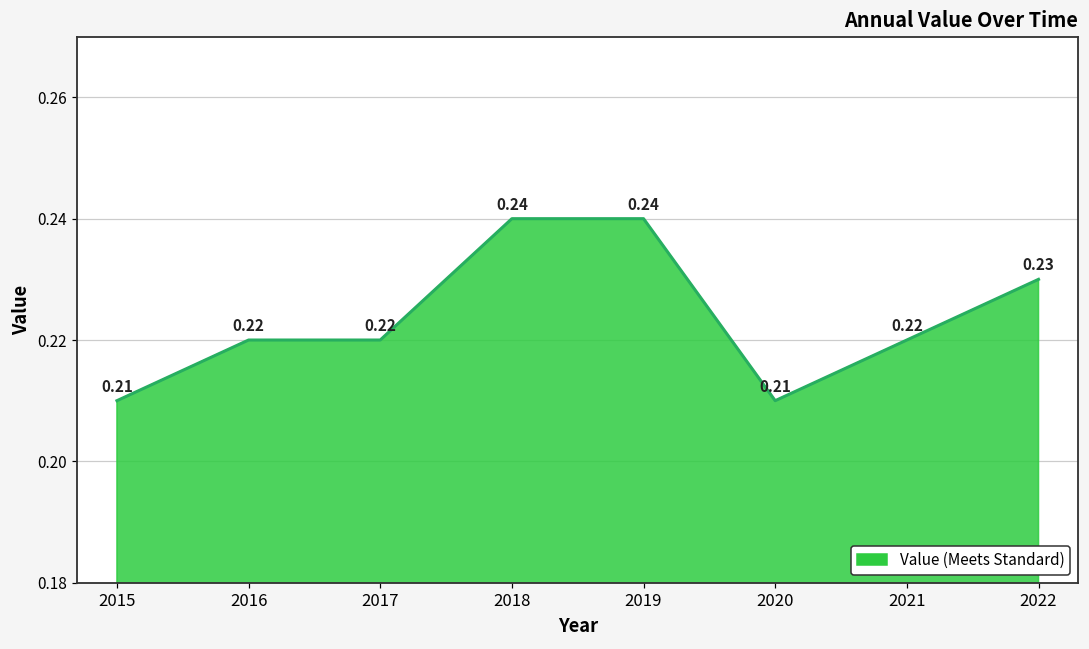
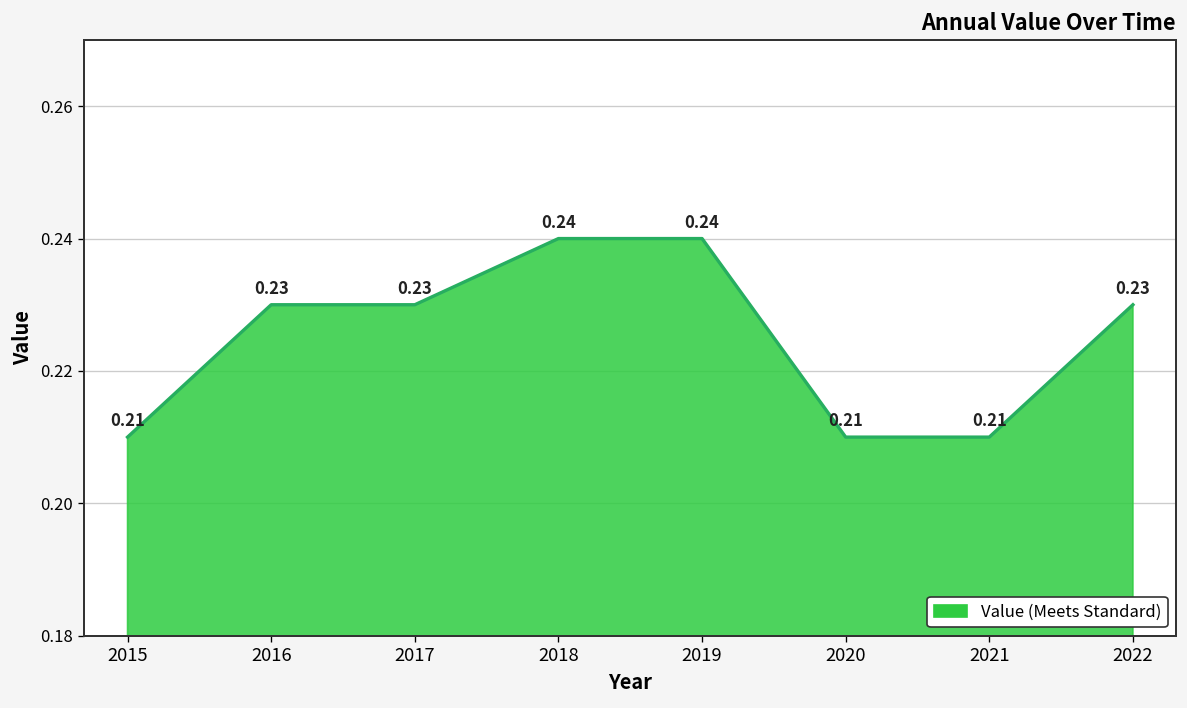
2016: 0.22 -> 0.23
2017: 0.22 -> 0.23
2021: 0.22 -> 0.21
